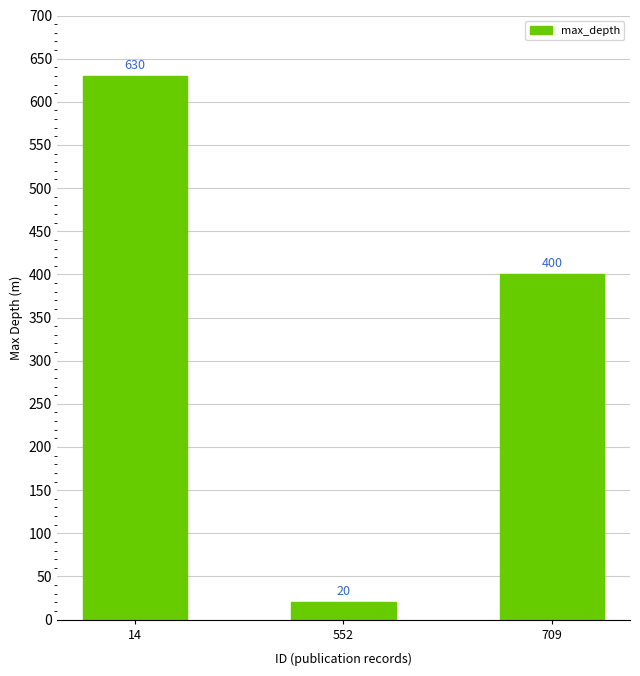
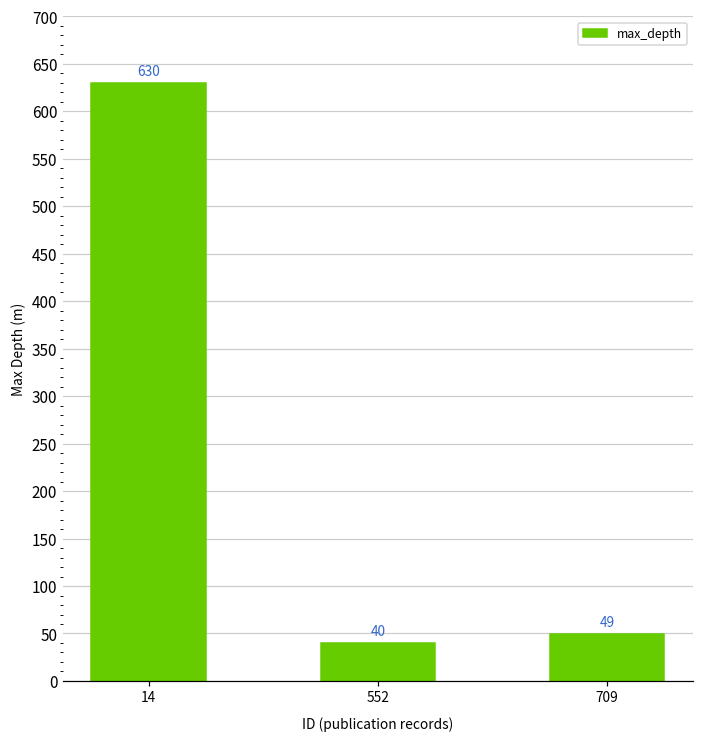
552: 20 -> 40
709: 400 -> 49
